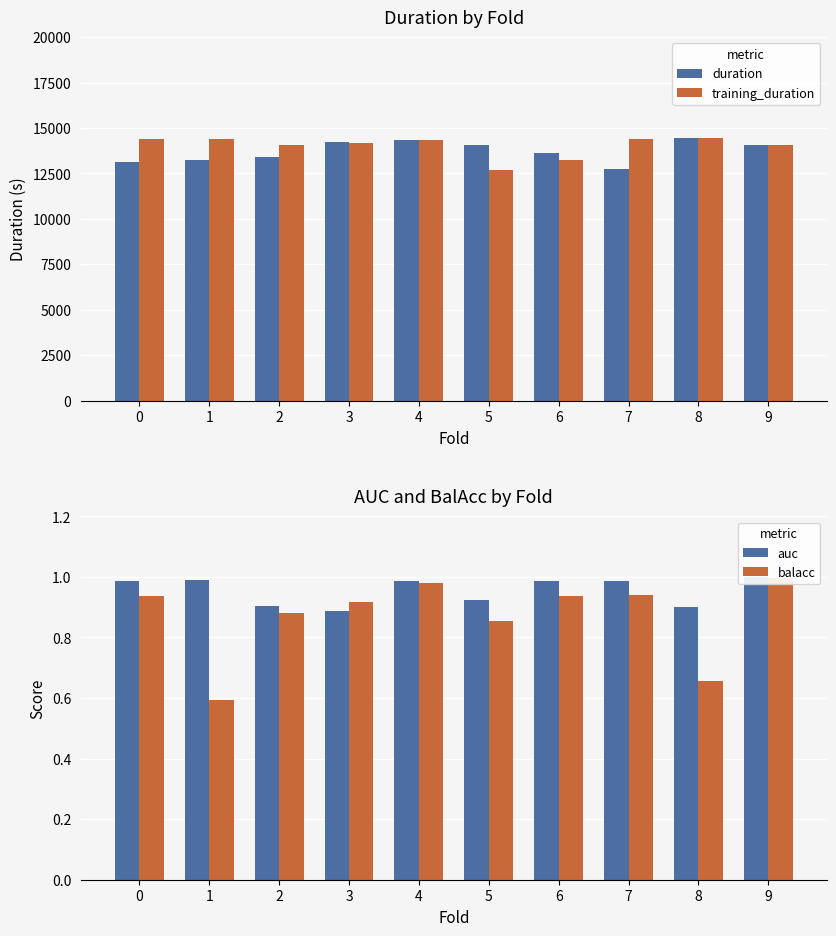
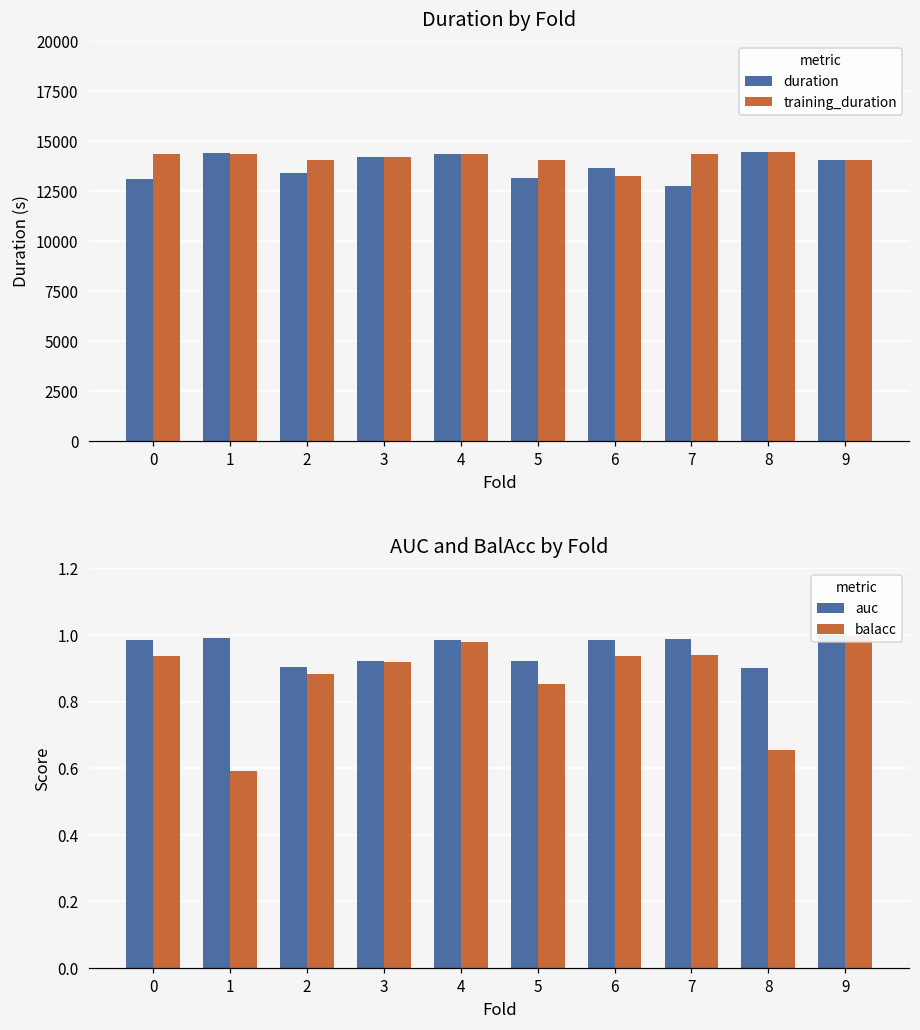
Duration by Fold, duration, 1: 13200 -> 14400
Duration by Fold, duration, 5: 14100 -> 13200
Duration by Fold, training_duration, 5: 12700 -> 14000
AUC and BalAcc by Fold, auc, 3: 0.89 -> 0.92
